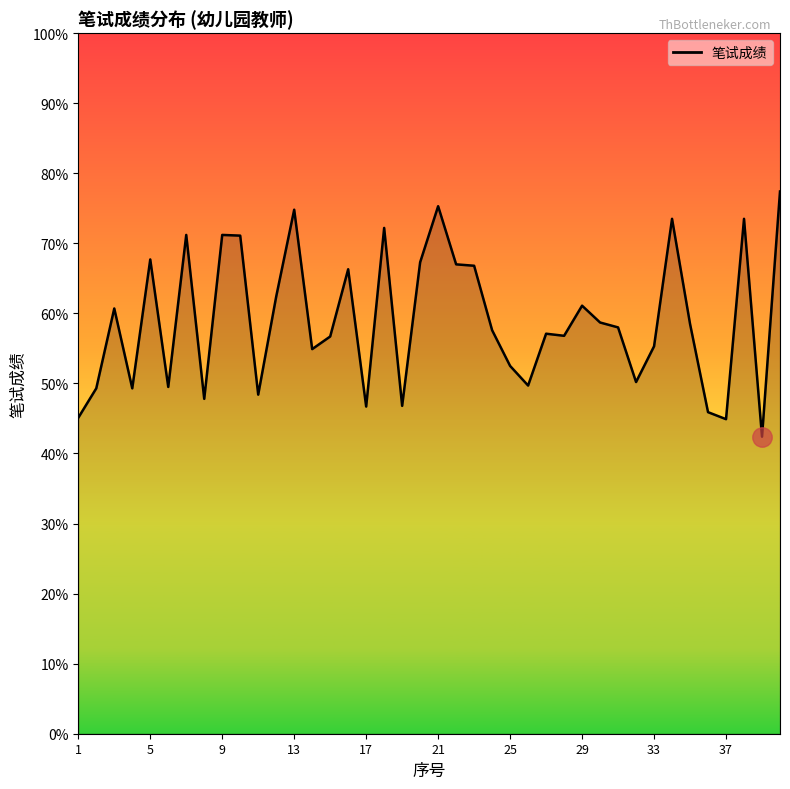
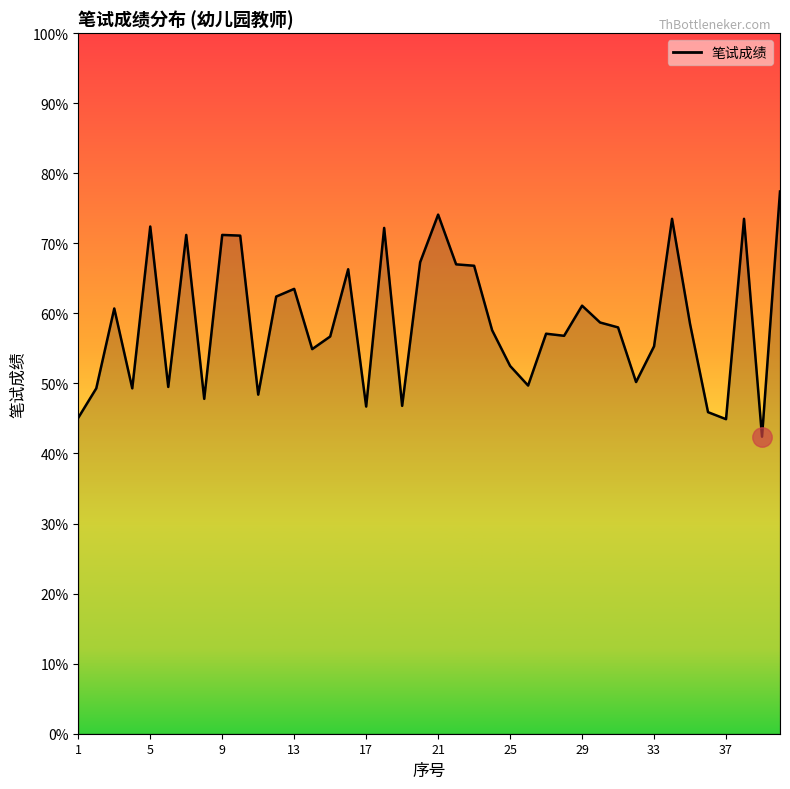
笔试成绩, 5: 68% -> 72%
笔试成绩, 13: 75% -> 64%
笔试成绩, 21: 75% -> 74%
